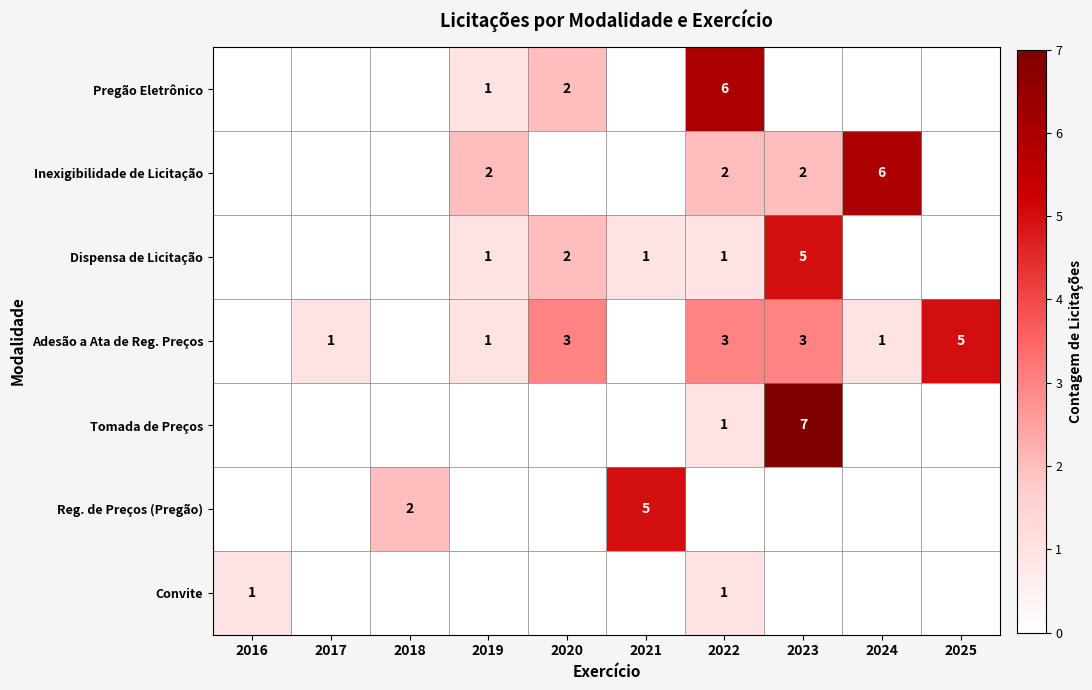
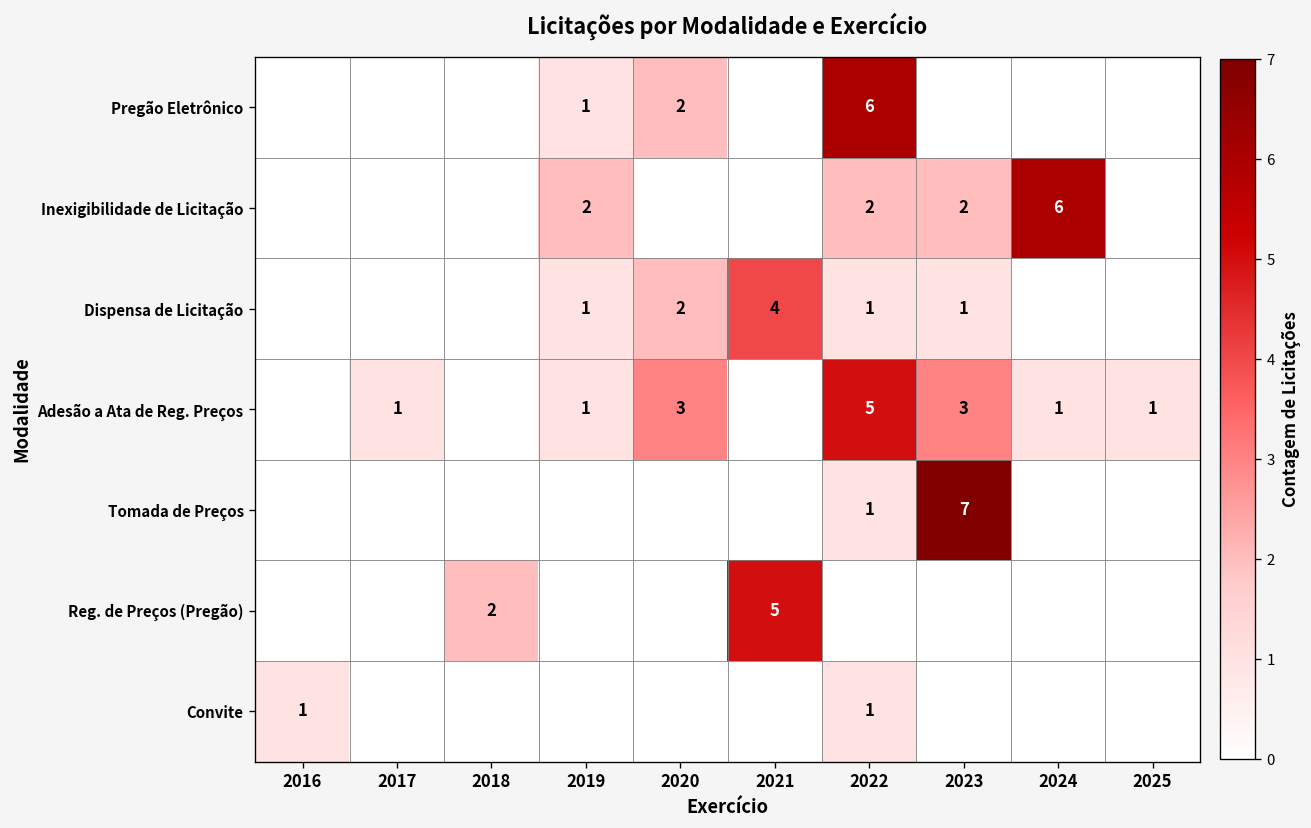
Dispensa de Licitação, 2021: 1 -> 4
Dispensa de Licitação, 2023: 5 -> 1
Adesão a Ata de Reg. Preços, 2022: 3 -> 5
Adesão a Ata de Reg. Preços, 2025: 5 -> 1
